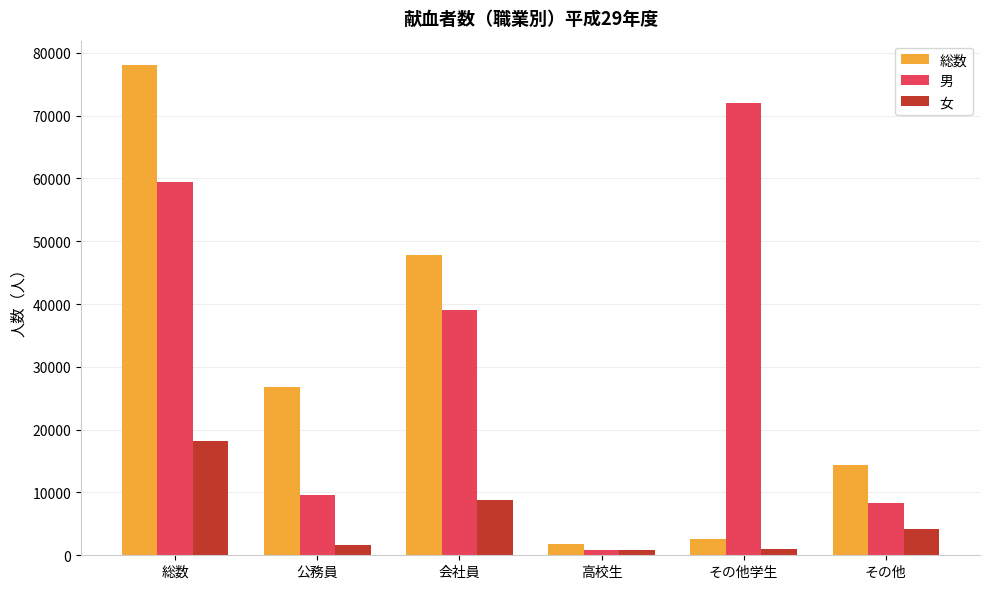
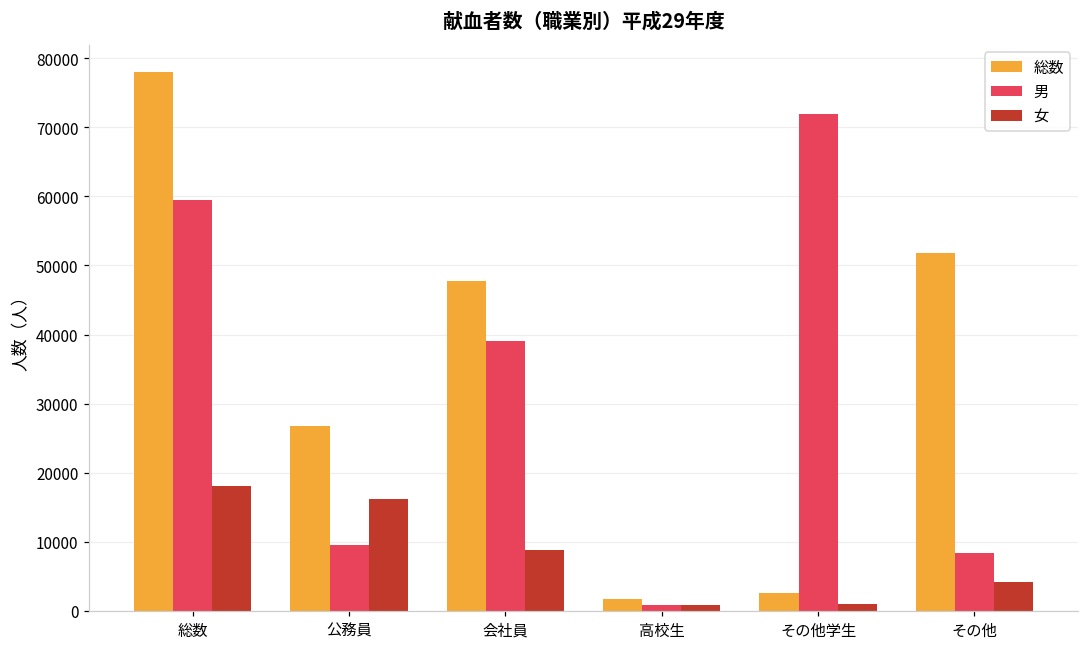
女, 公務員: 2000 -> 16000
総数, その他: 14000 -> 52000
